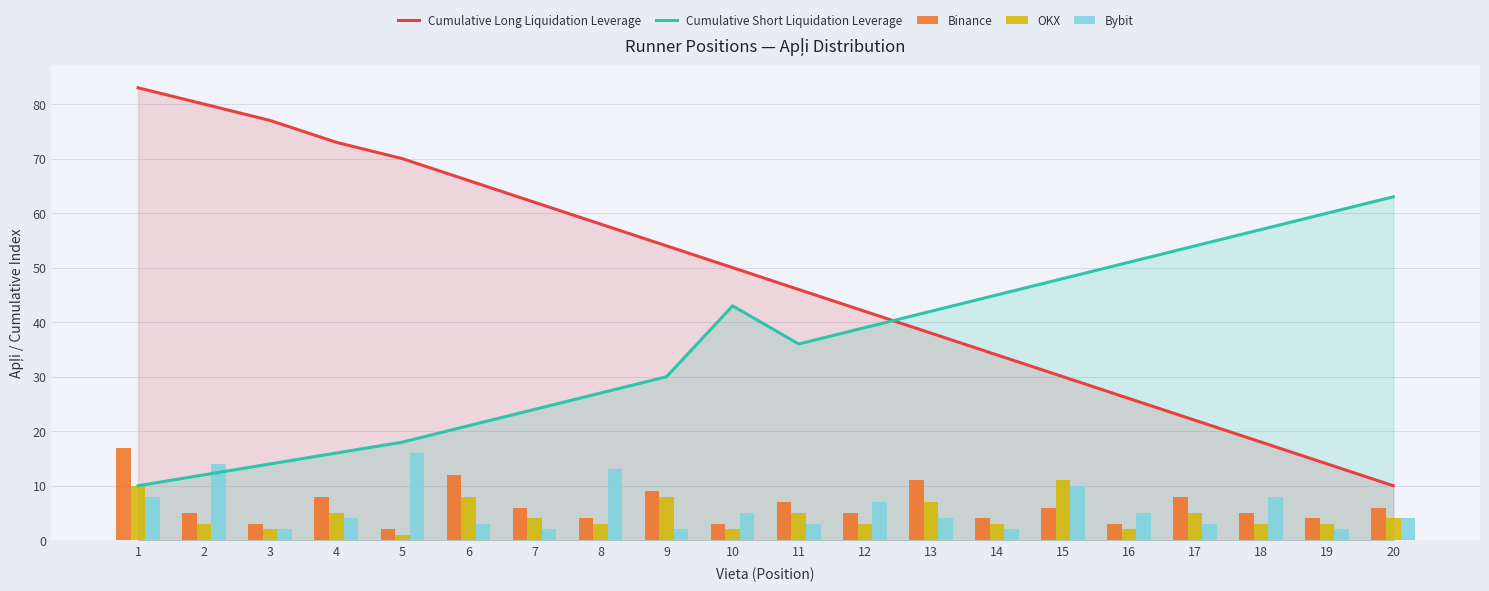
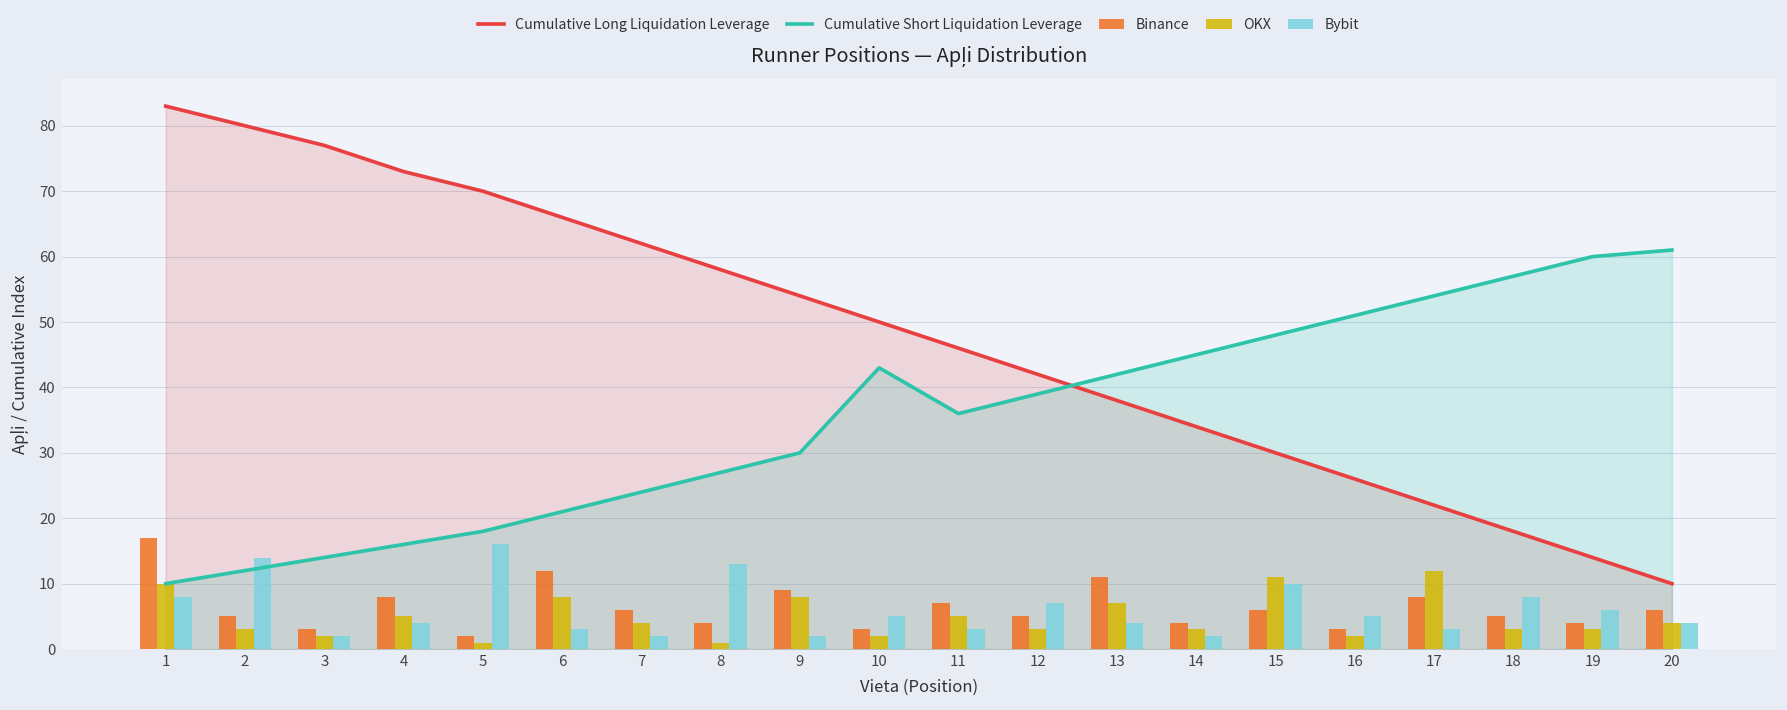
OKX, 8: 3 -> 1
OKX, 17: 5 -> 12
Bybit, 19: 2 -> 6
Cumulative Short Liquidation Leverage, 20: 63 -> 61
